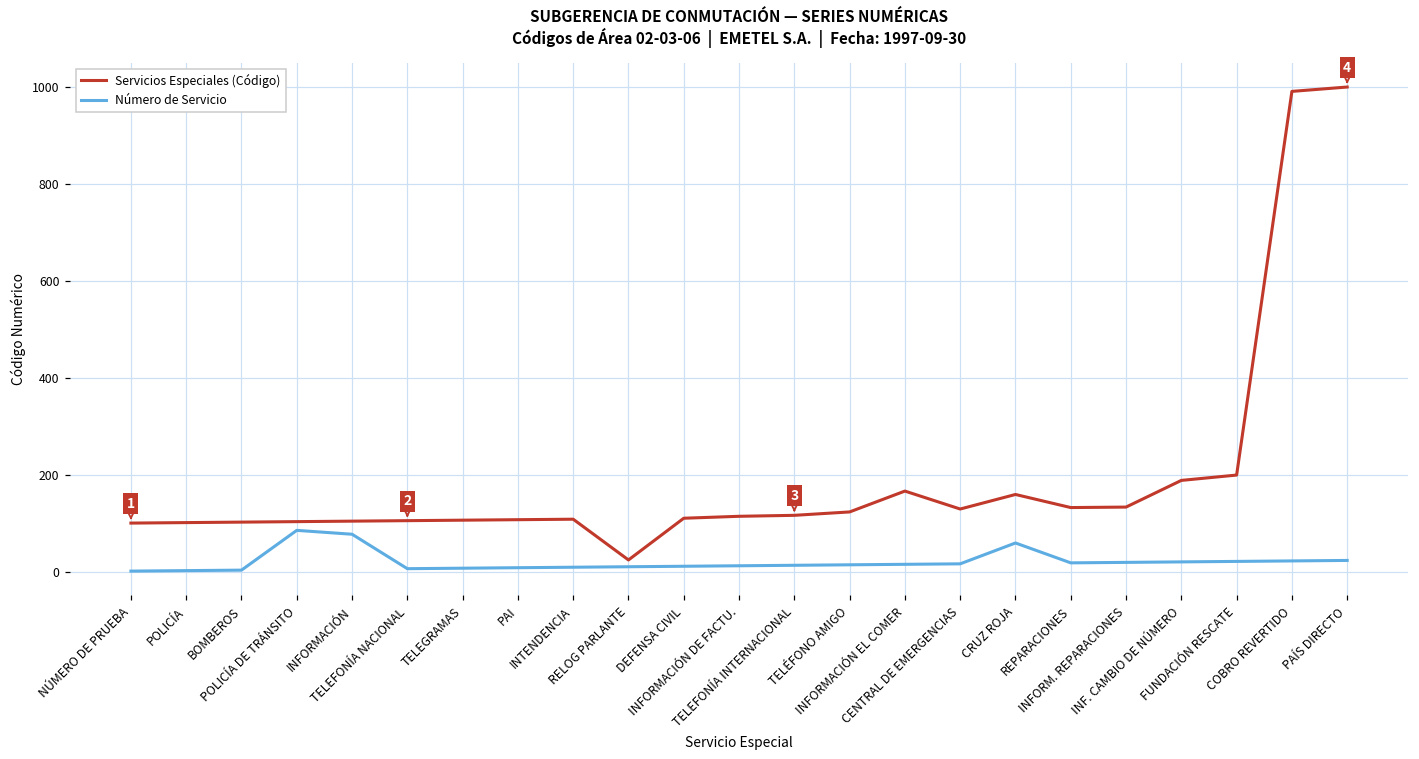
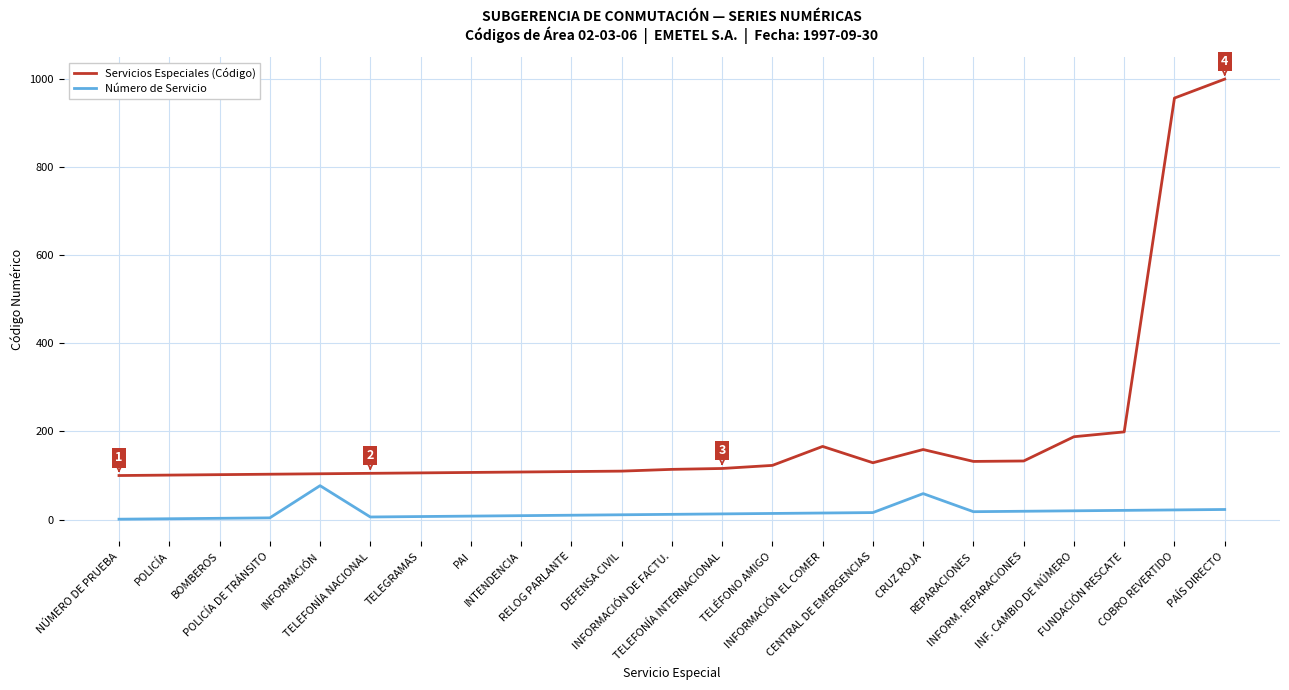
Número de Servicio, POLICÍA DE TRÁNSITO: 90 -> 0
Servicios Especiales (Código), RELOG PARLANTE: 20 -> 110
Servicios Especiales (Código), COBRO REVERTIDO: 990 -> 960
